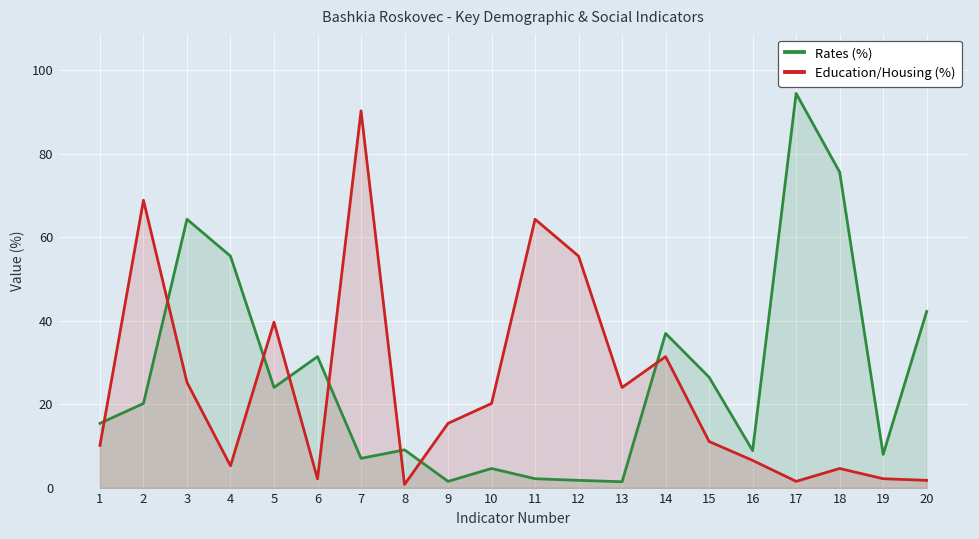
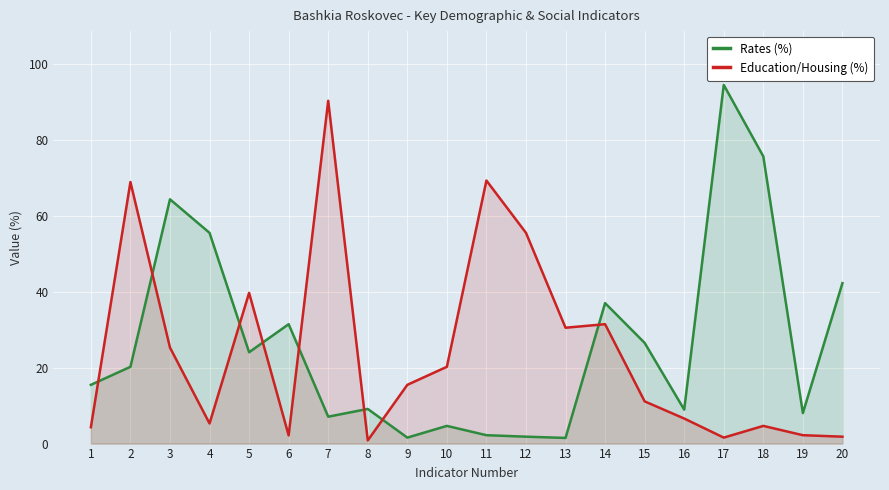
Education/Housing (%), 1: 10 -> 4
Education/Housing (%), 11: 64 -> 69
Education/Housing (%), 13: 24 -> 31
